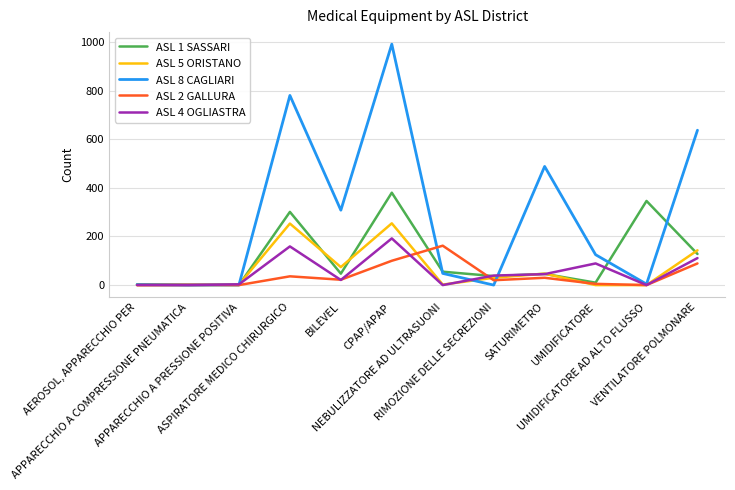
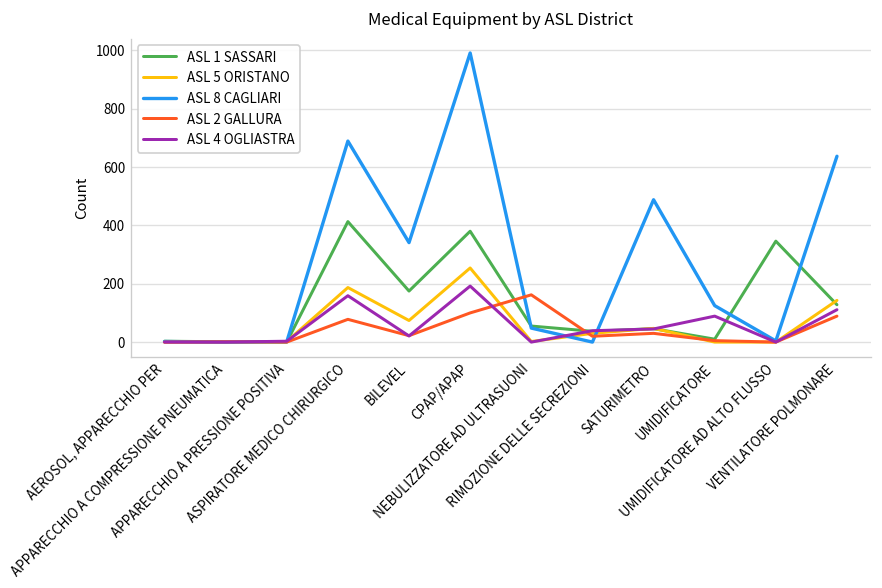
ASL 1 SASSARI, ASPIRATORE MEDICO CHIRURGICO: 300 -> 410
ASL 5 ORISTANO, ASPIRATORE MEDICO CHIRURGICO: 250 -> 190
ASL 8 CAGLIARI, ASPIRATORE MEDICO CHIRURGICO: 780 -> 690
ASL 2 GALLURA, ASPIRATORE MEDICO CHIRURGICO: 40 -> 80
ASL 1 SASSARI, BILEVEL: 50 -> 180
ASL 8 CAGLIARI, BILEVEL: 310 -> 340
